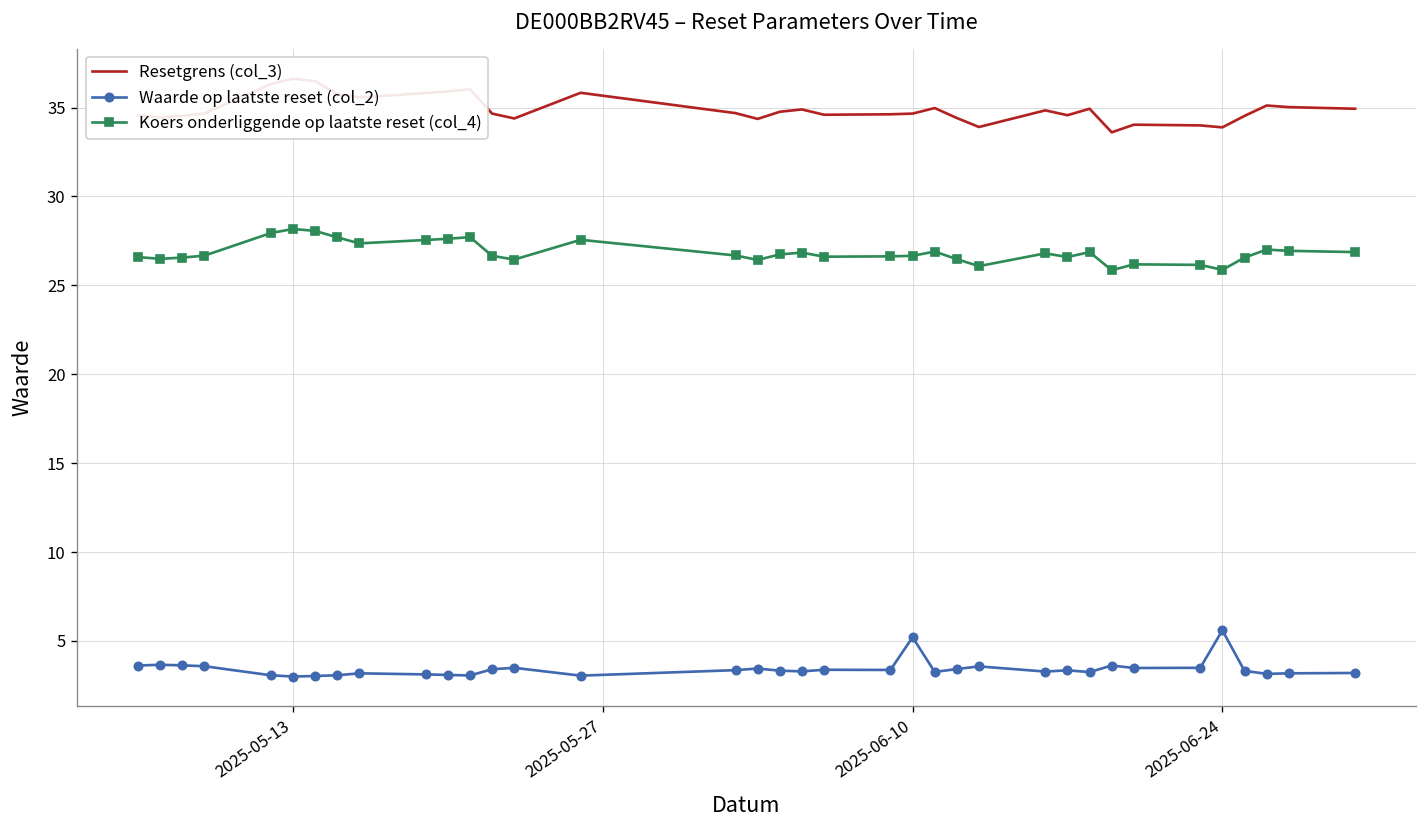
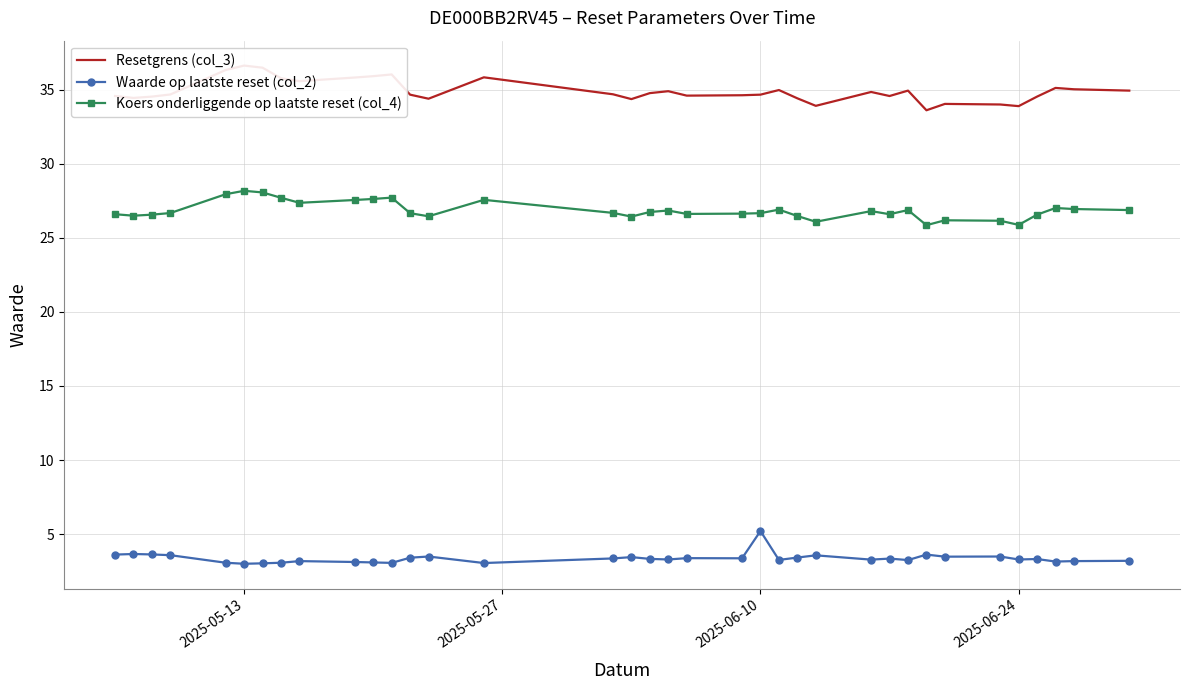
Waarde op laatste reset (col_2), 2025-06-24: 5.6 -> 3.3
